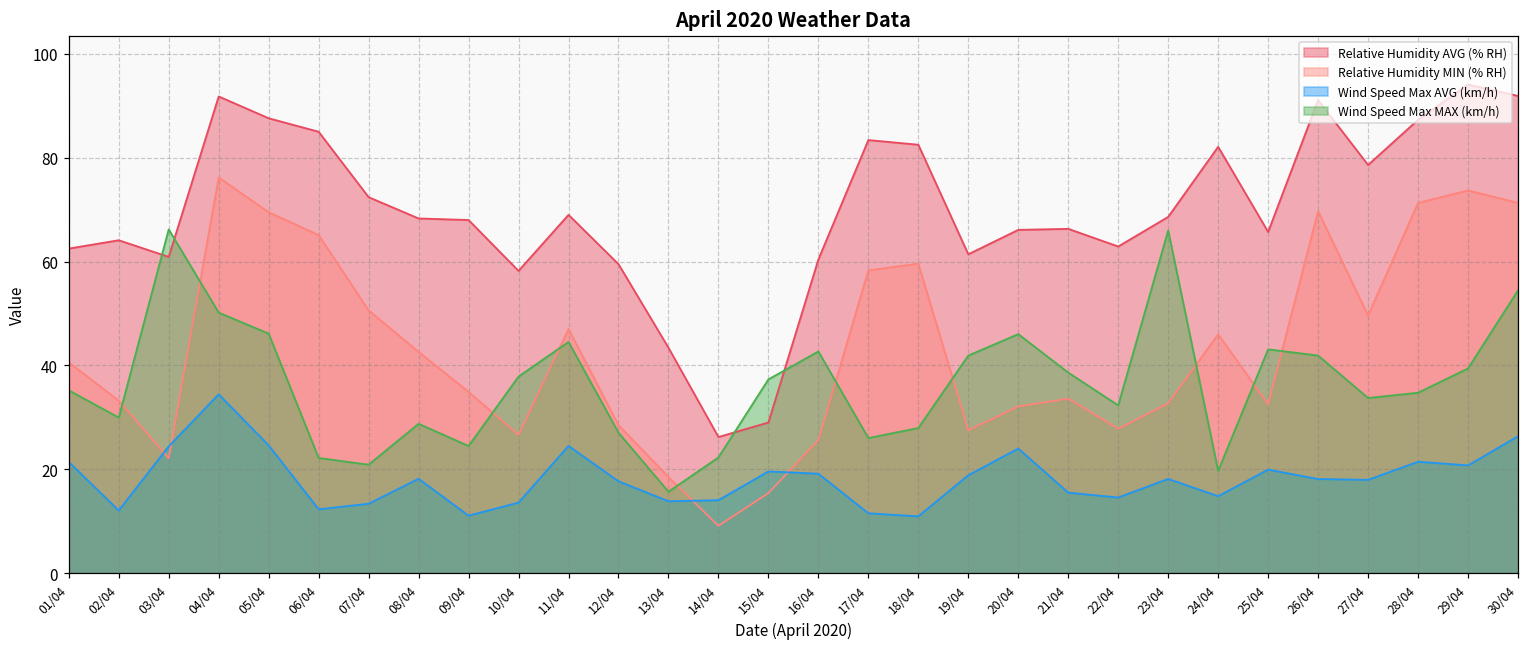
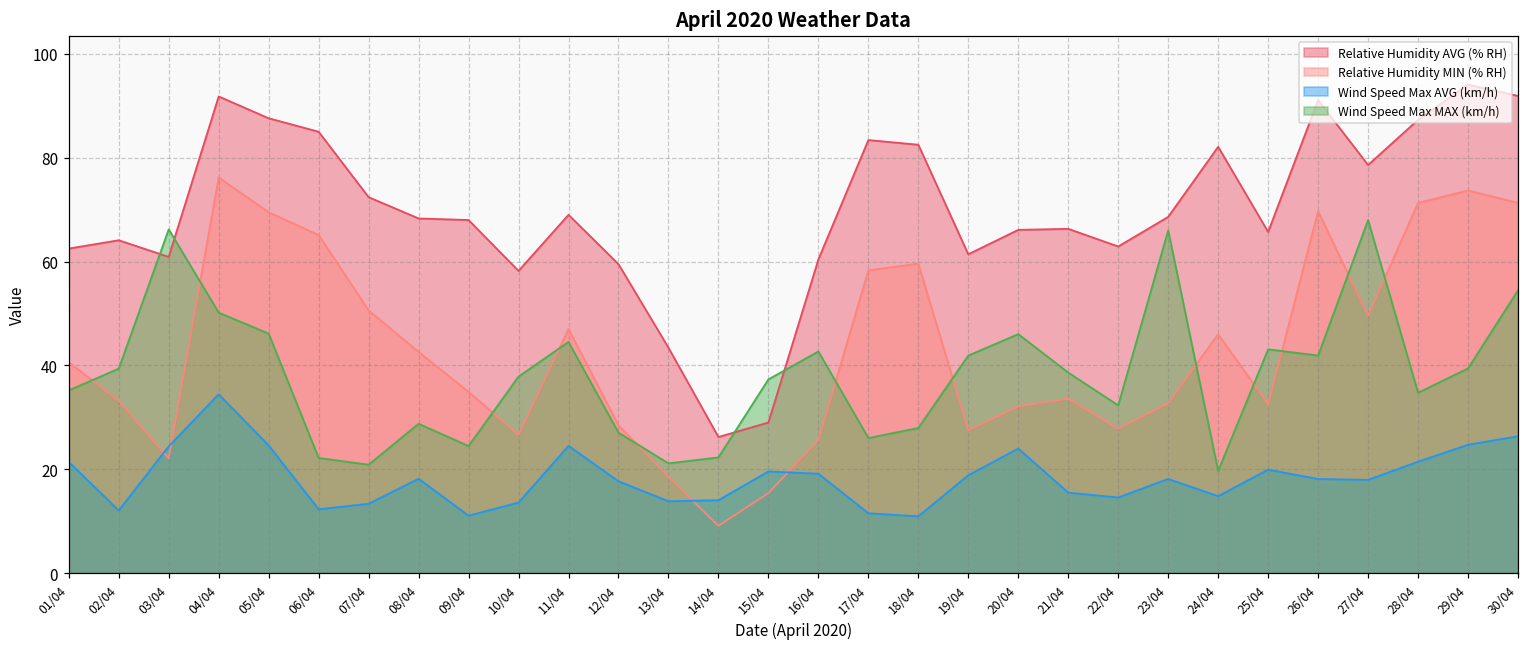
Wind Speed Max MAX (km/h), 02/04: 30 -> 39
Wind Speed Max MAX (km/h), 13/04: 16 -> 21
Wind Speed Max MAX (km/h), 27/04: 34 -> 68
Wind Speed Max AVG (km/h), 29/04: 21 -> 25
